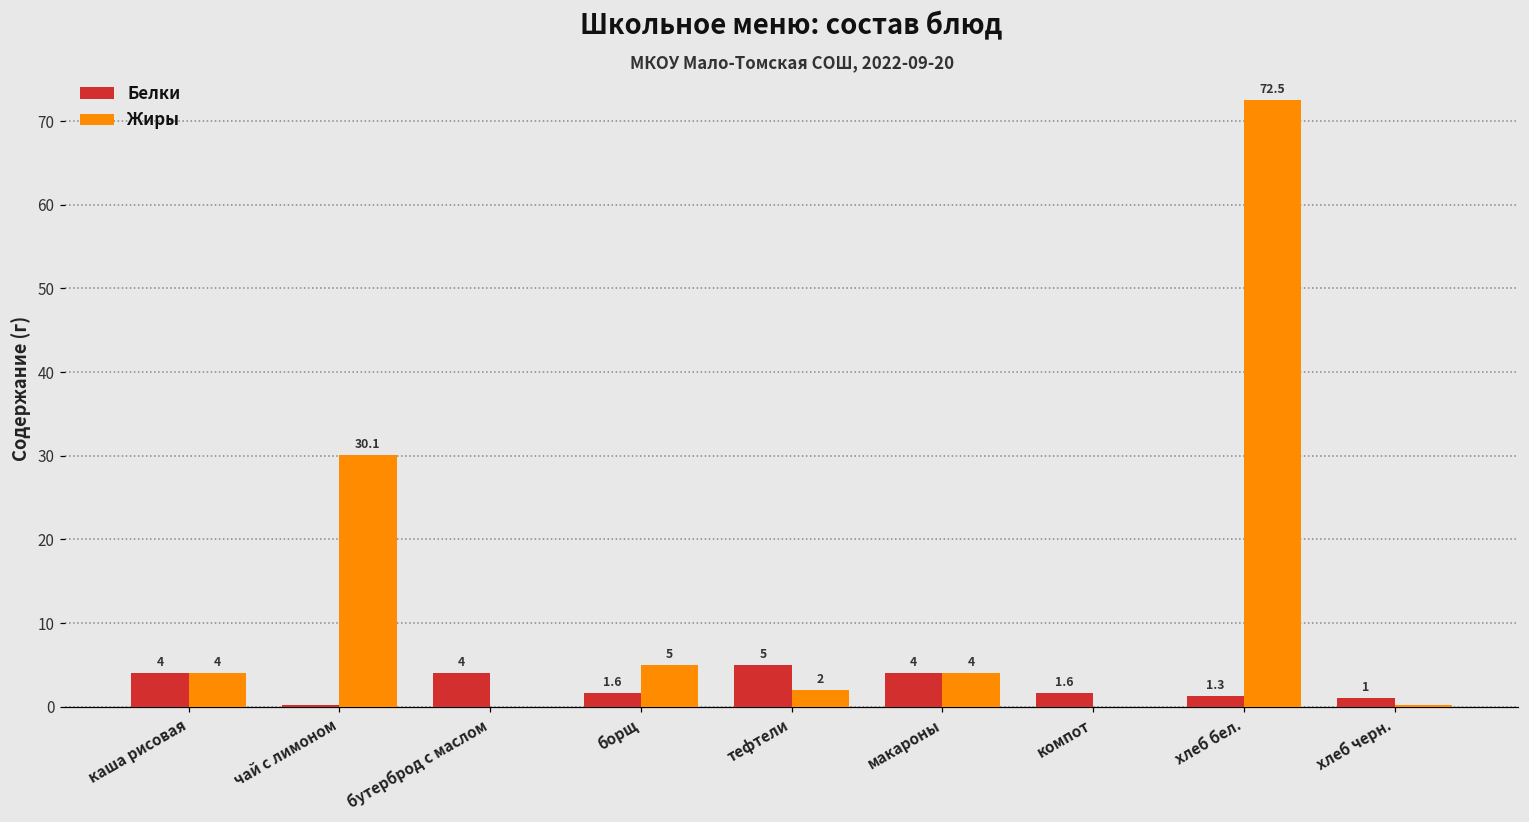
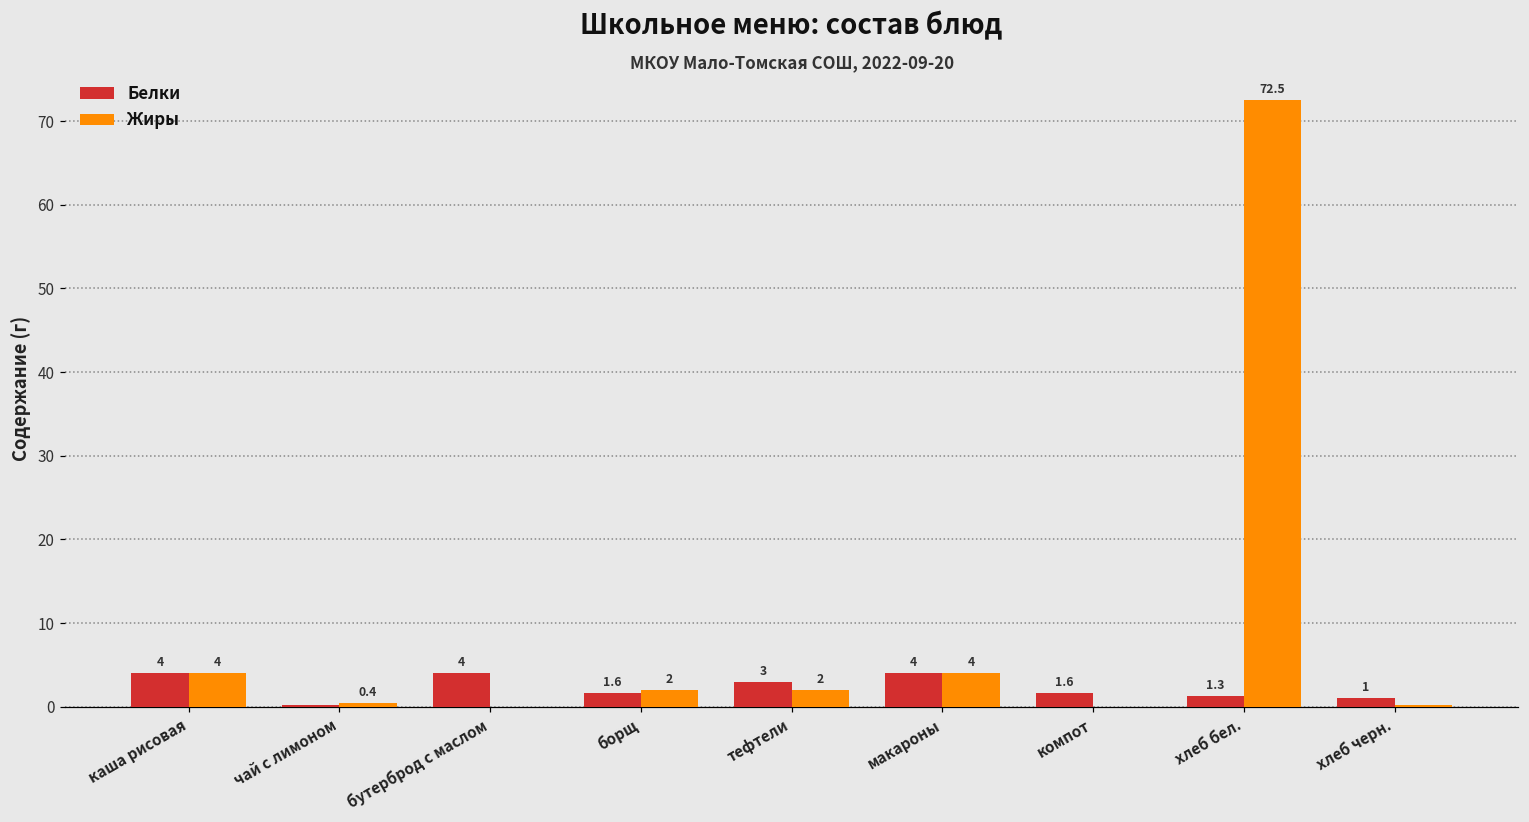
Жиры, чай с лимоном: 30.1 -> 0.4
Жиры, борщ: 5 -> 2
Белки, тефтели: 5 -> 3
